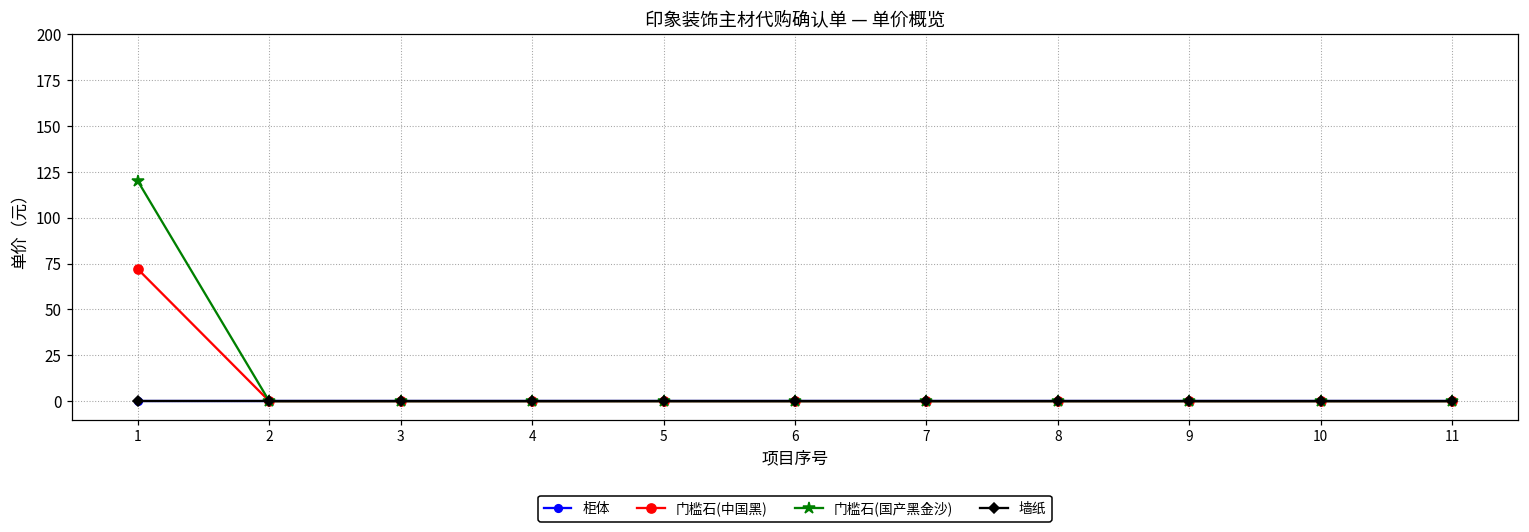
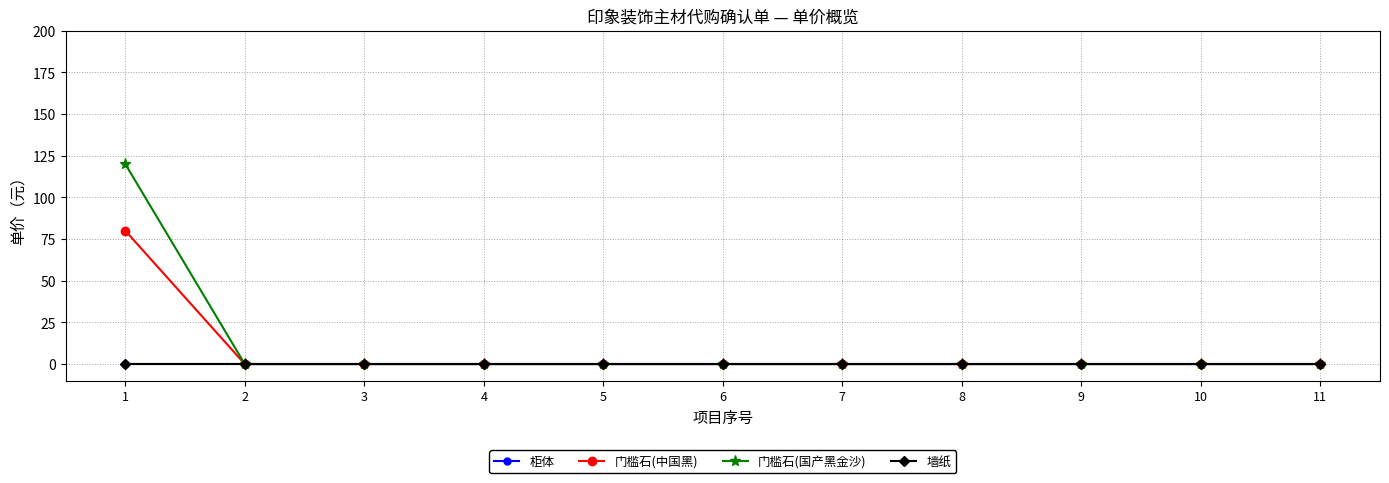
门槛石(中国黑), 1: 72 -> 80
